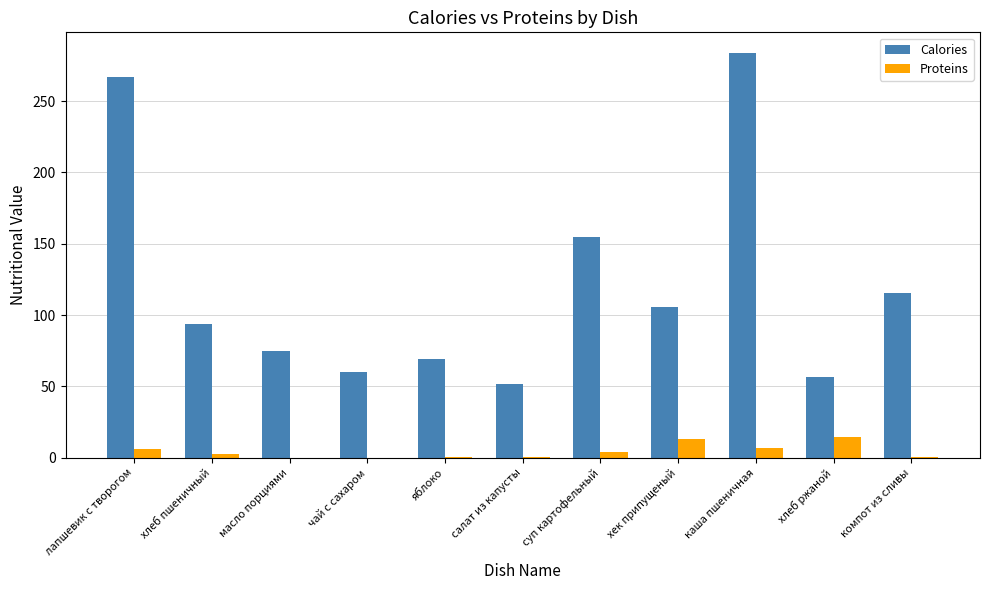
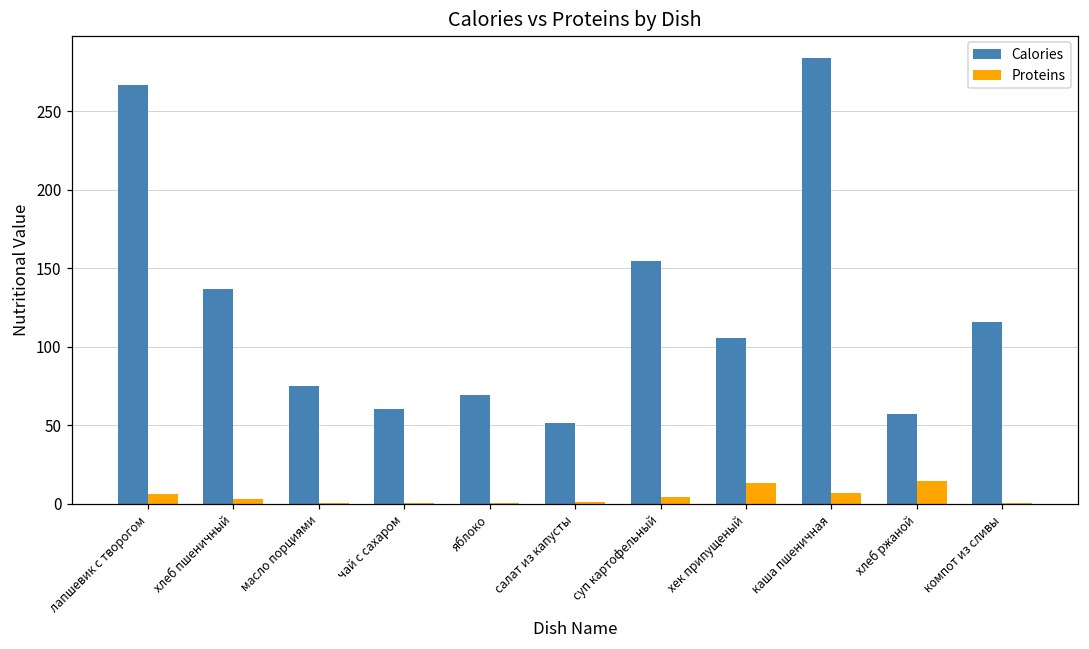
Calories, хлеб пшеничный: 94 -> 136
